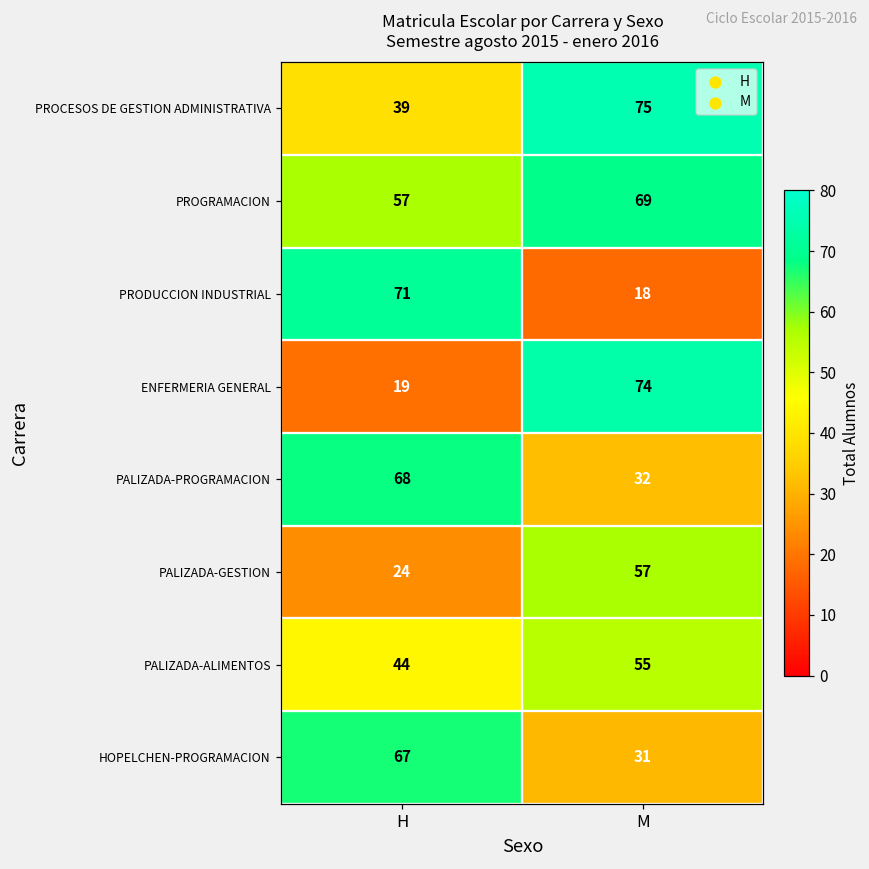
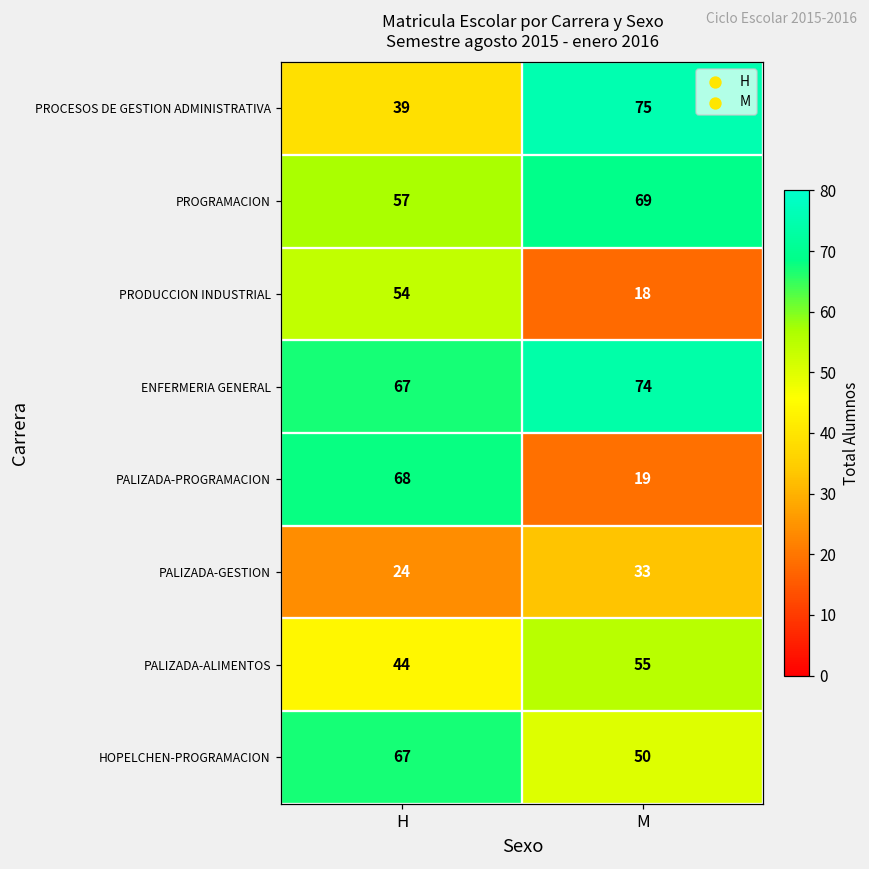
PRODUCCION INDUSTRIAL, H: 71 -> 54
ENFERMERIA GENERAL, H: 19 -> 67
PALIZADA-PROGRAMACION, M: 32 -> 19
PALIZADA-GESTION, M: 57 -> 33
HOPELCHEN-PROGRAMACION, M: 31 -> 50
